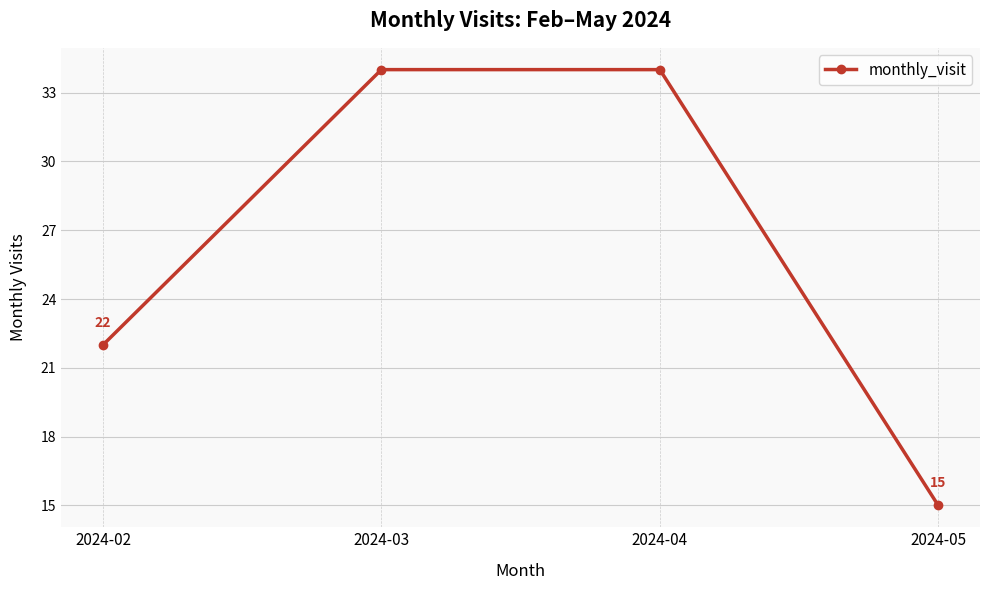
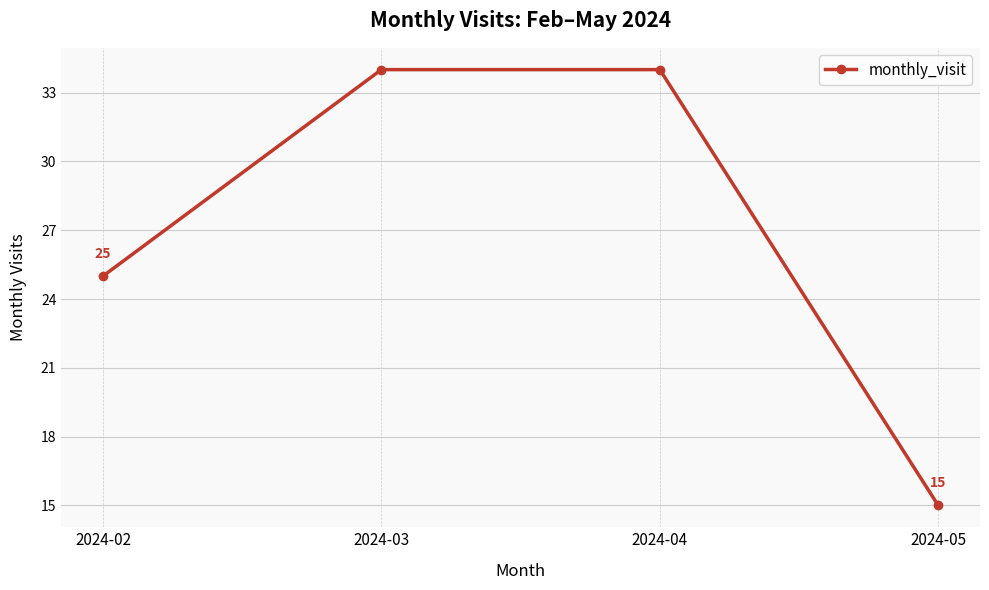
2024-02: 22 -> 25
